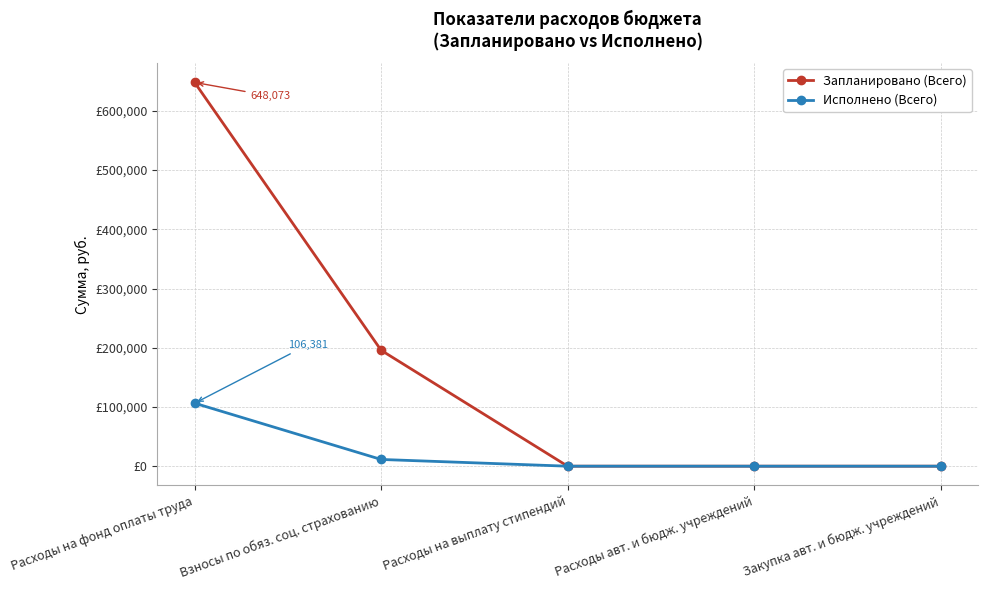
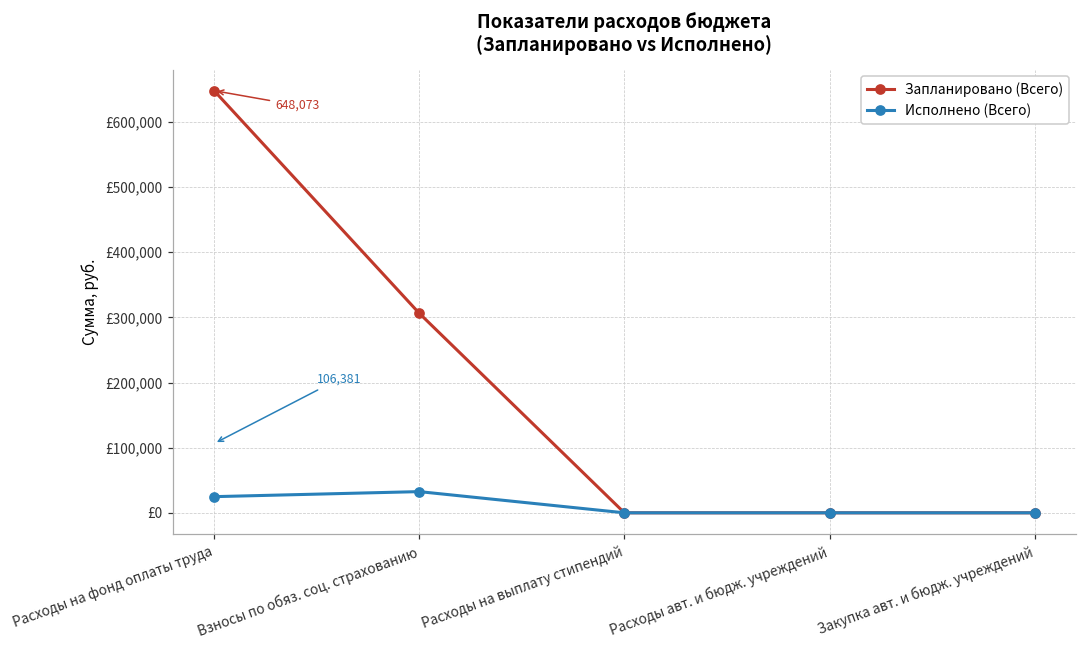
Исполнено (Всего), Расходы на фонд оплаты труда: £110,000 -> £20,000
Запланировано (Всего), Взносы по обяз. соц. страхованию: £200,000 -> £310,000
Исполнено (Всего), Взносы по обяз. соц. страхованию: £10,000 -> £30,000
